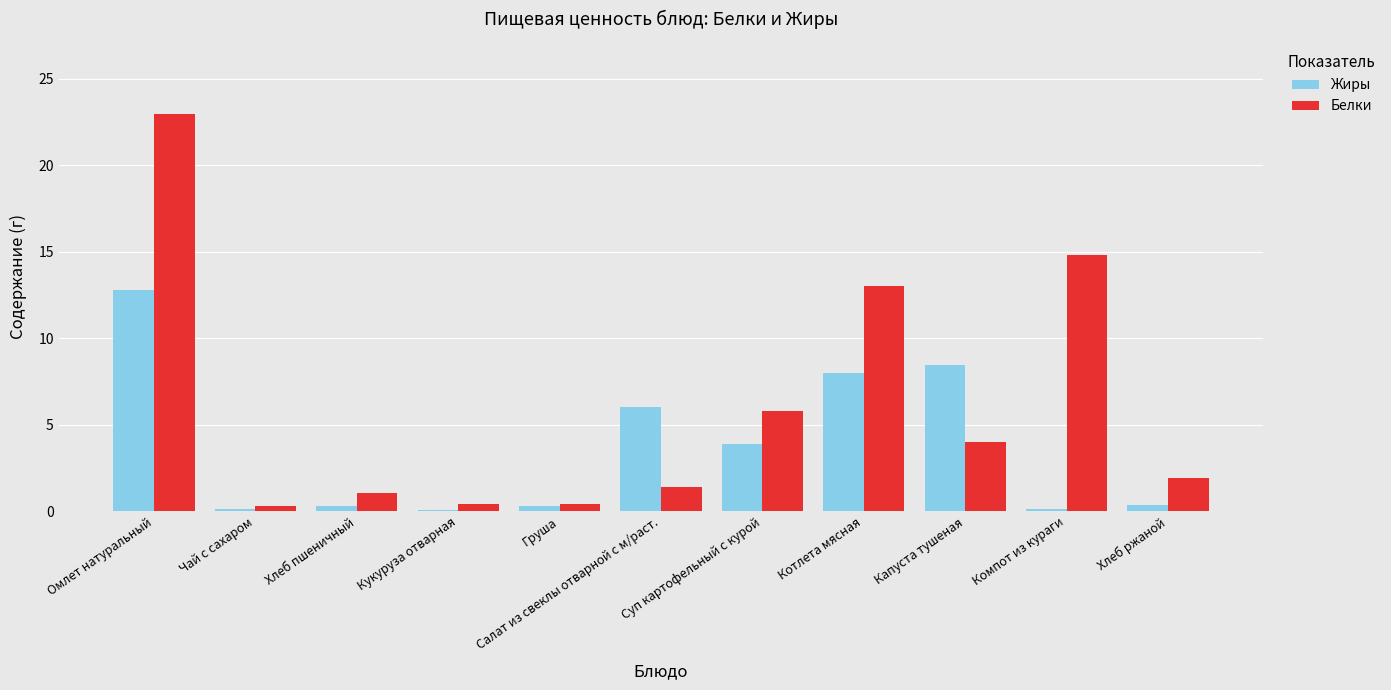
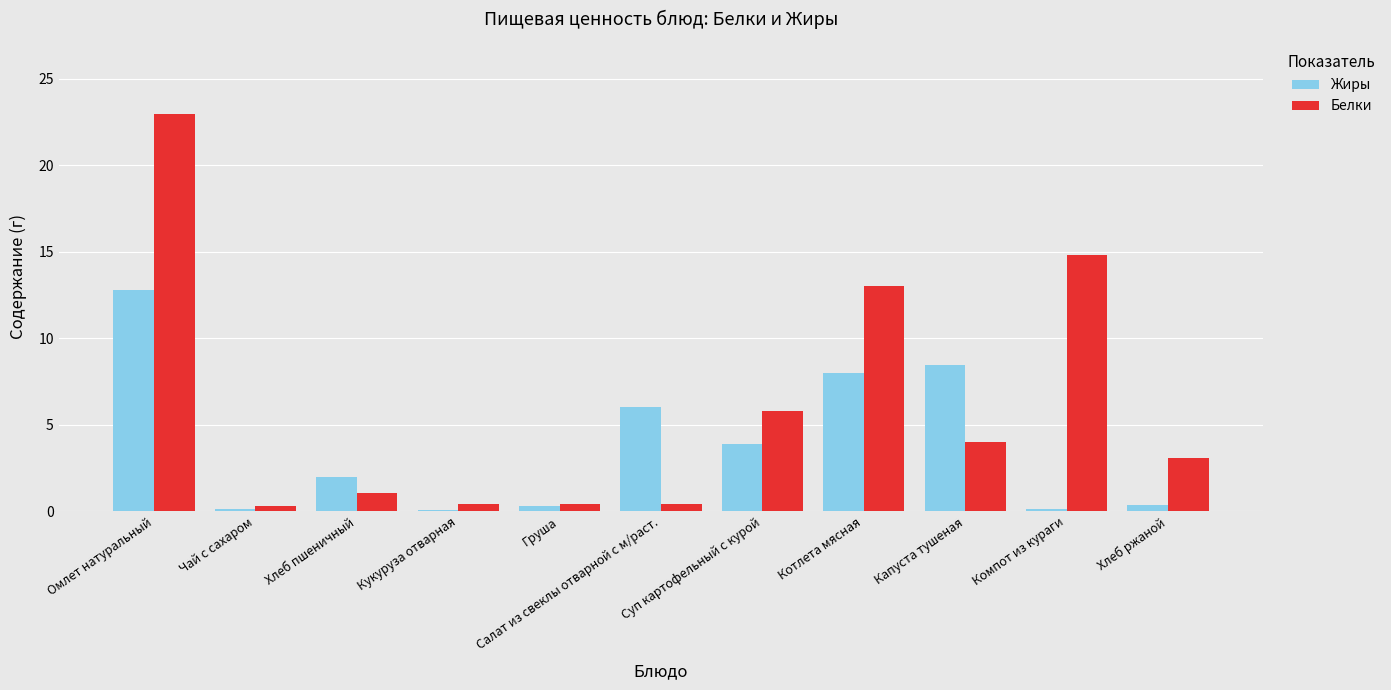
Жиры, Хлеб пшеничный: 0.3 -> 2.0
Белки, Салат из свеклы отварной с м/раст.: 1.4 -> 0.4
Белки, Хлеб ржаной: 1.9 -> 3.1
